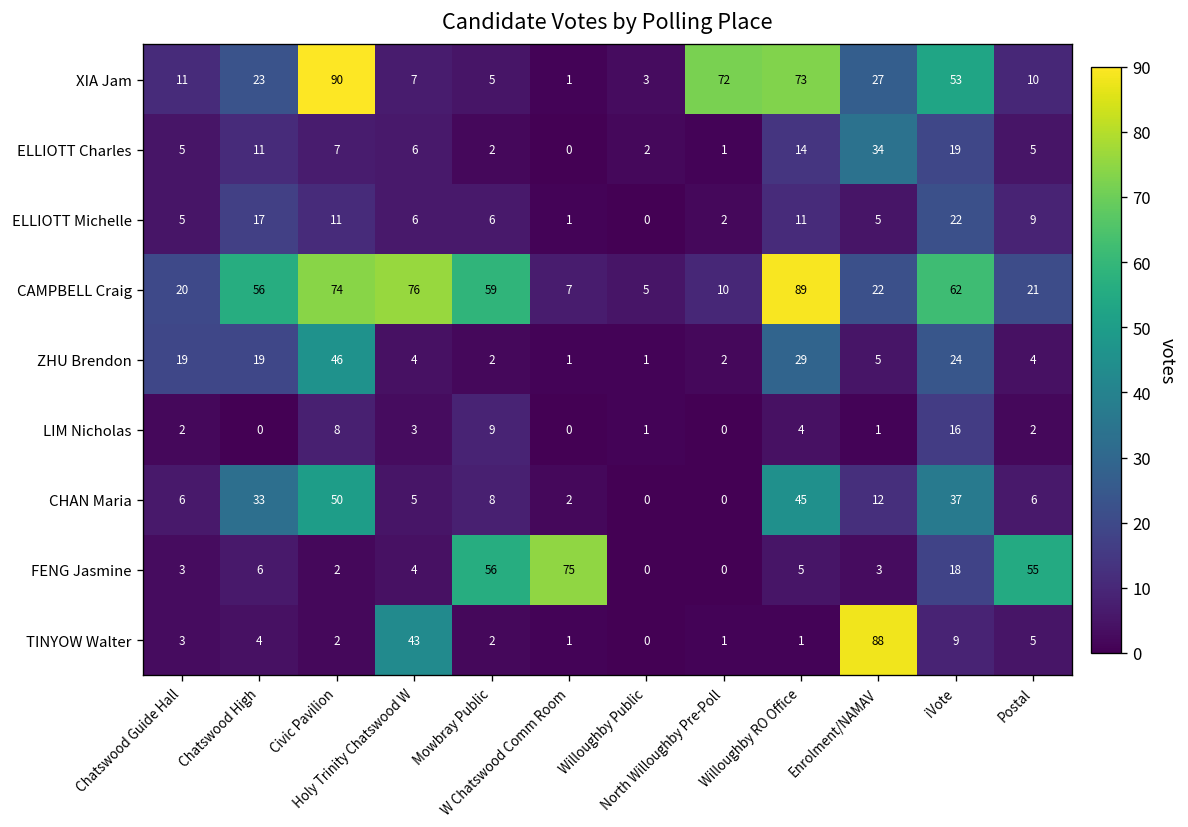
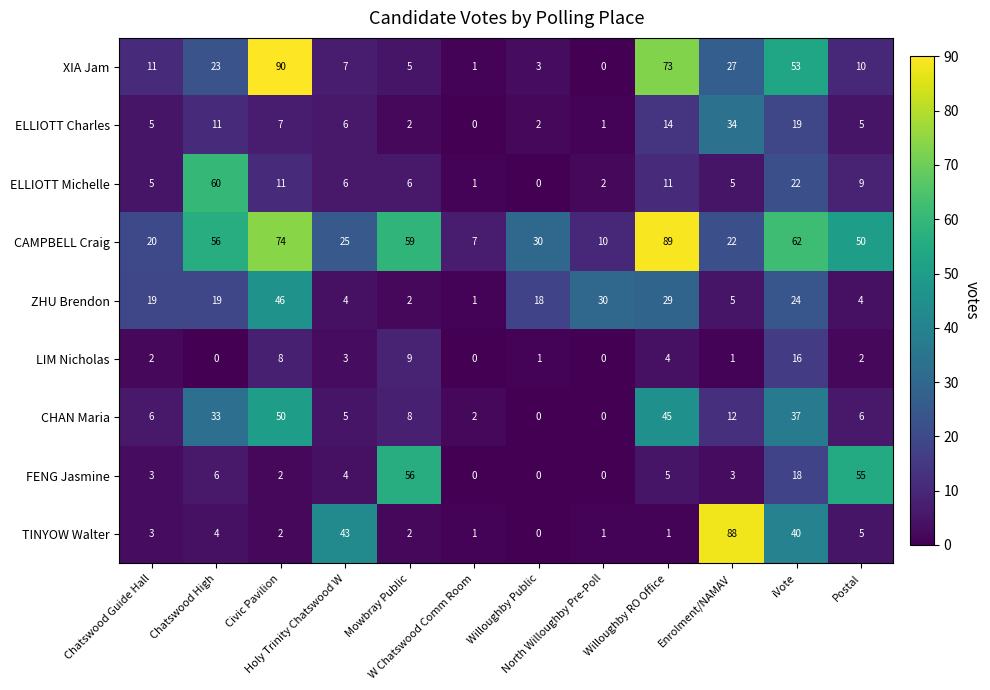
XIA Jam, North Willoughby Pre-Poll: 72 -> 0
ELLIOTT Michelle, Chatswood High: 17 -> 60
CAMPBELL Craig, Holy Trinity Chatswood W: 76 -> 25
CAMPBELL Craig, Willoughby Public: 5 -> 30
CAMPBELL Craig, Postal: 21 -> 50
ZHU Brendon, Willoughby Public: 1 -> 18
ZHU Brendon, North Willoughby Pre-Poll: 2 -> 30
FENG Jasmine, W Chatswood Comm Room: 75 -> 0
TINYOW Walter, iVote: 9 -> 40
